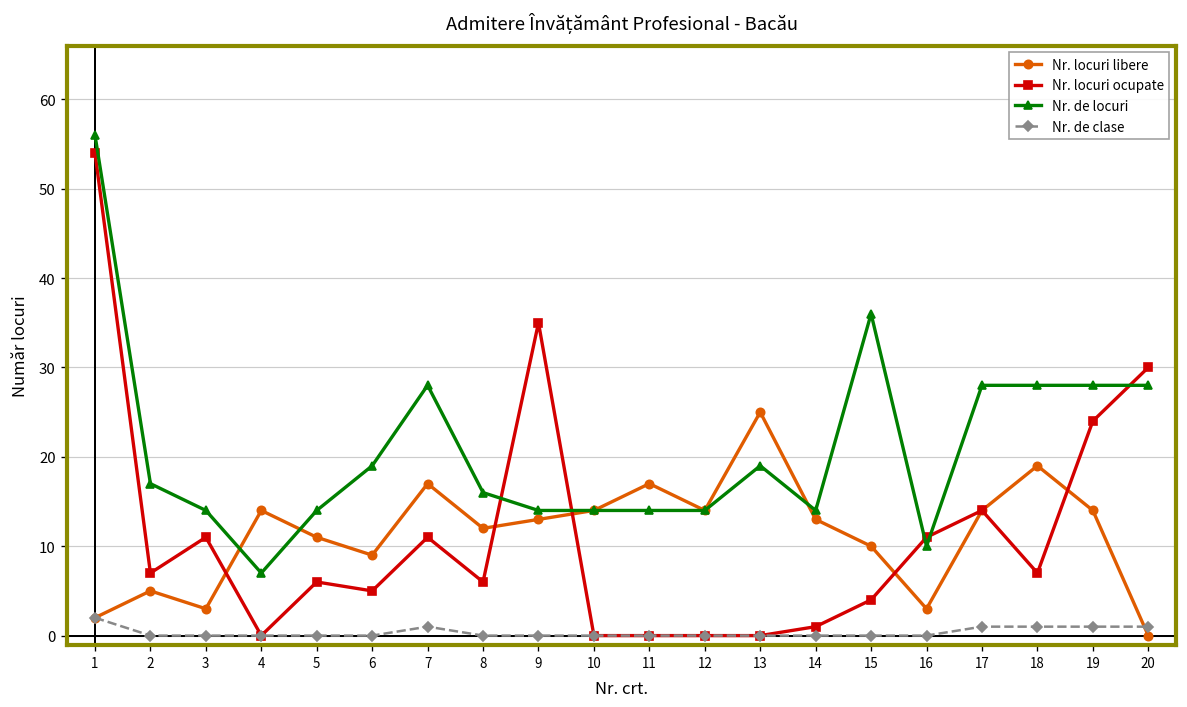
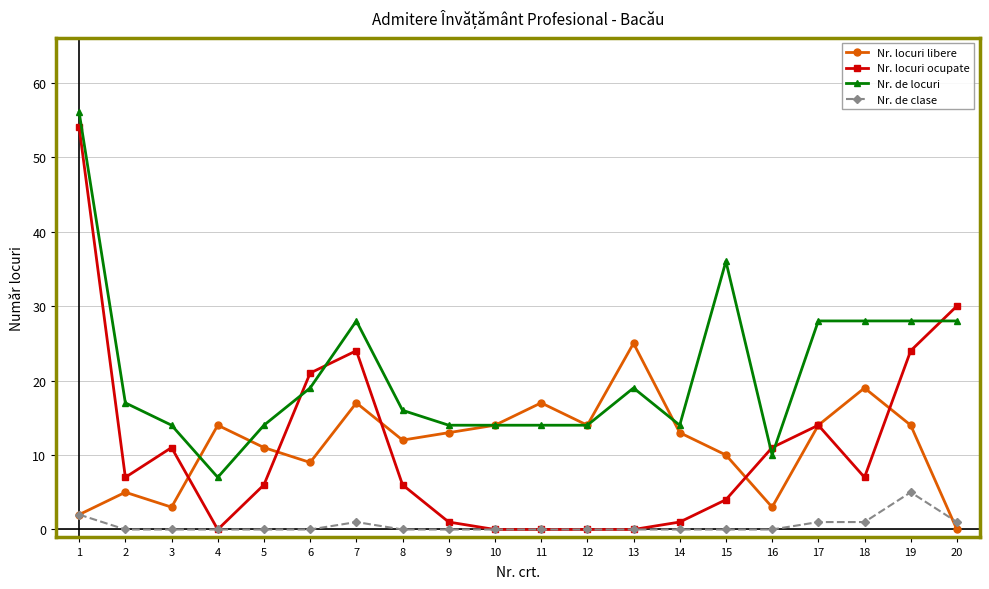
Nr. locuri ocupate, 6: 5 -> 21
Nr. locuri ocupate, 7: 11 -> 24
Nr. locuri ocupate, 9: 35 -> 1
Nr. de clase, 19: 1 -> 5
